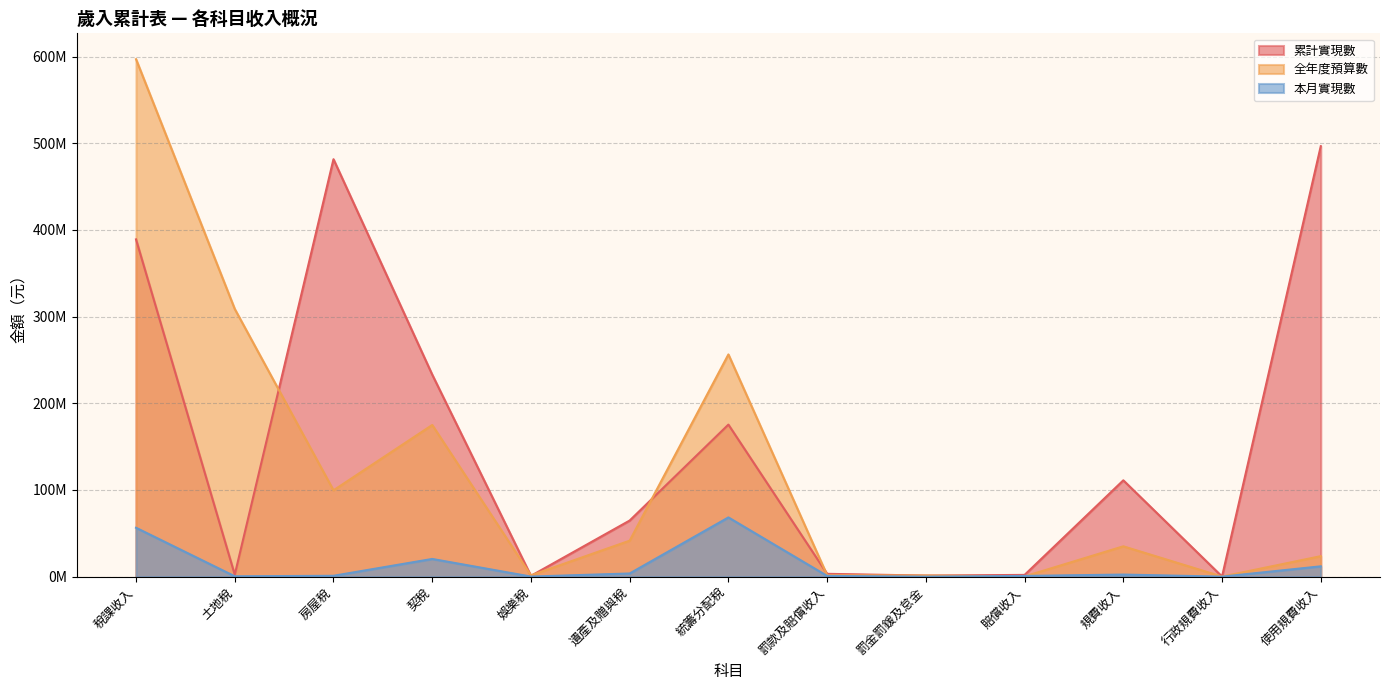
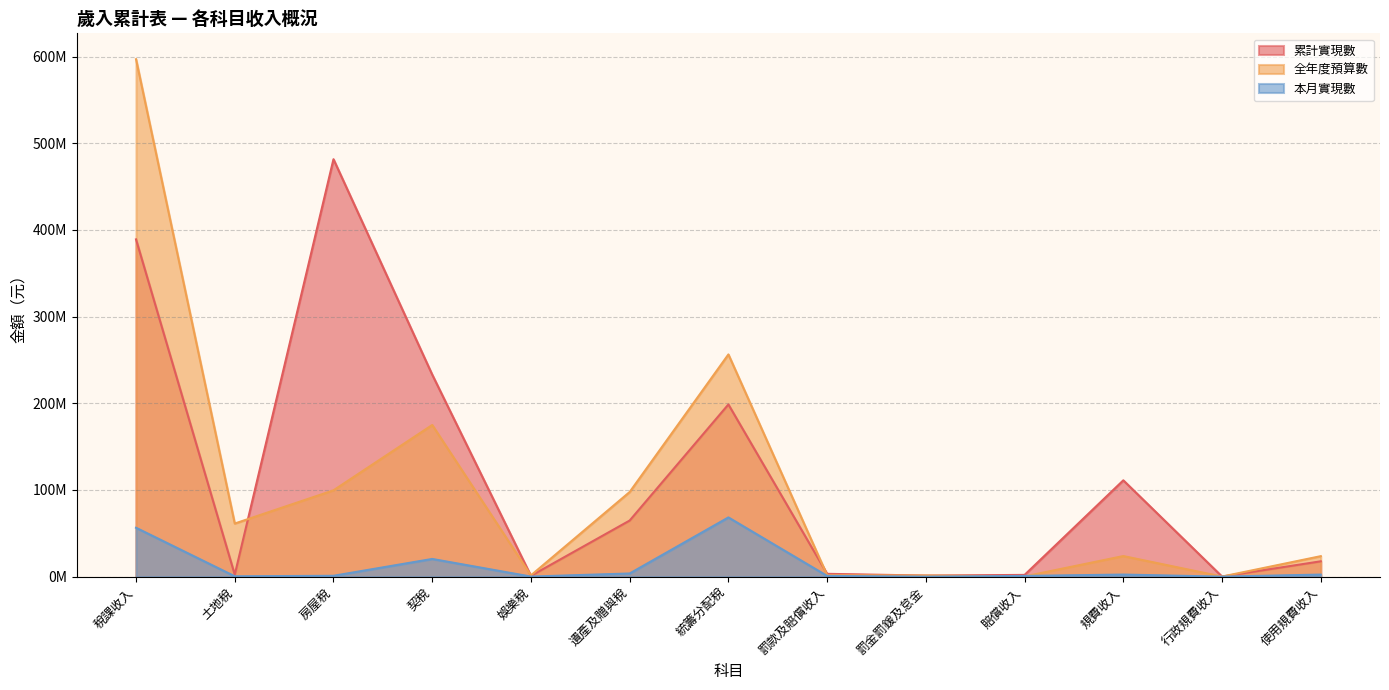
全年度預算數, 土地稅: 310000000 -> 60000000
全年度預算數, 遺產及贈與稅: 40000000 -> 100000000
累計實現數, 統籌分配稅: 180000000 -> 200000000
全年度預算數, 規費收入: 30000000 -> 20000000
累計實現數, 使用規費收入: 500000000 -> 20000000
本月實現數, 使用規費收入: 10000000 -> 0
